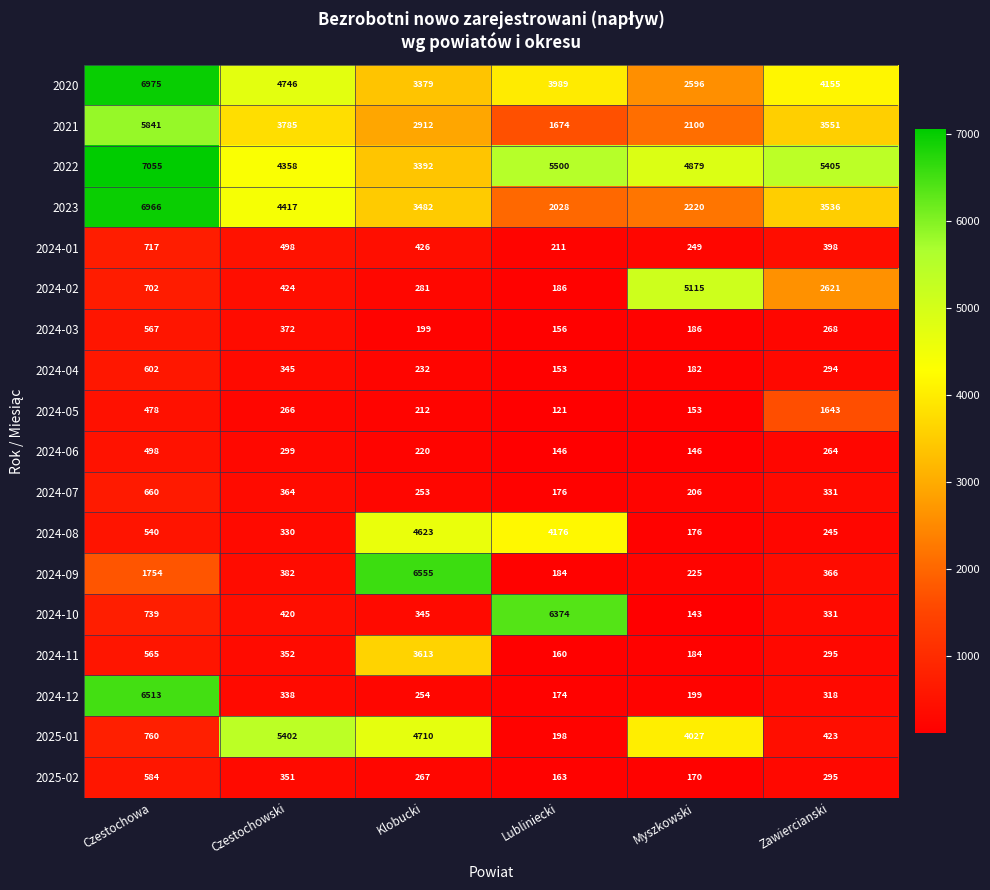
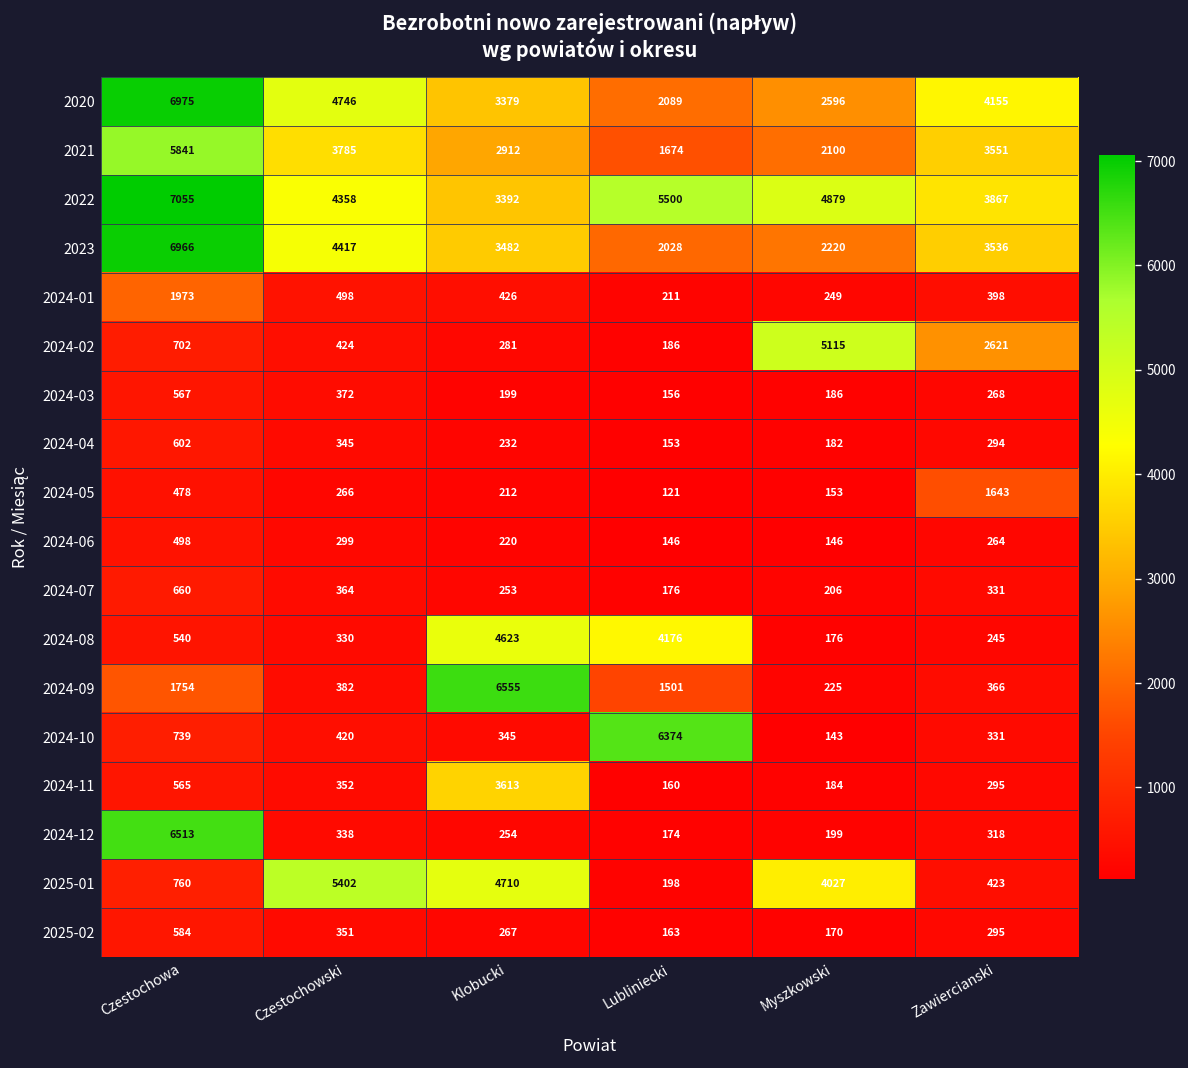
2020, Lubliniecki: 3989 -> 2089
2022, Zawiercianski: 5405 -> 3867
2024-01, Czestochowa: 717 -> 1973
2024-09, Lubliniecki: 184 -> 1501
